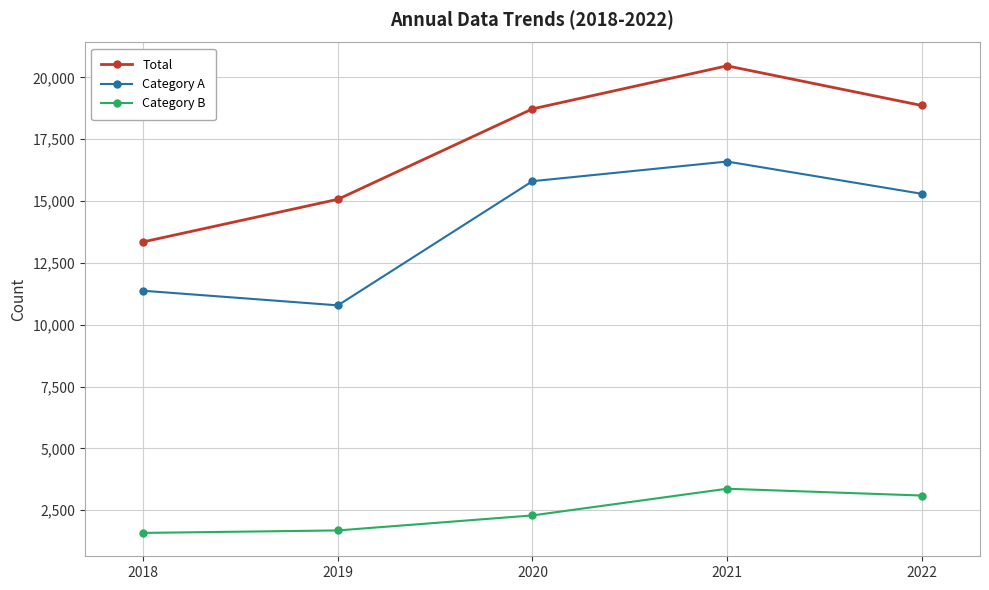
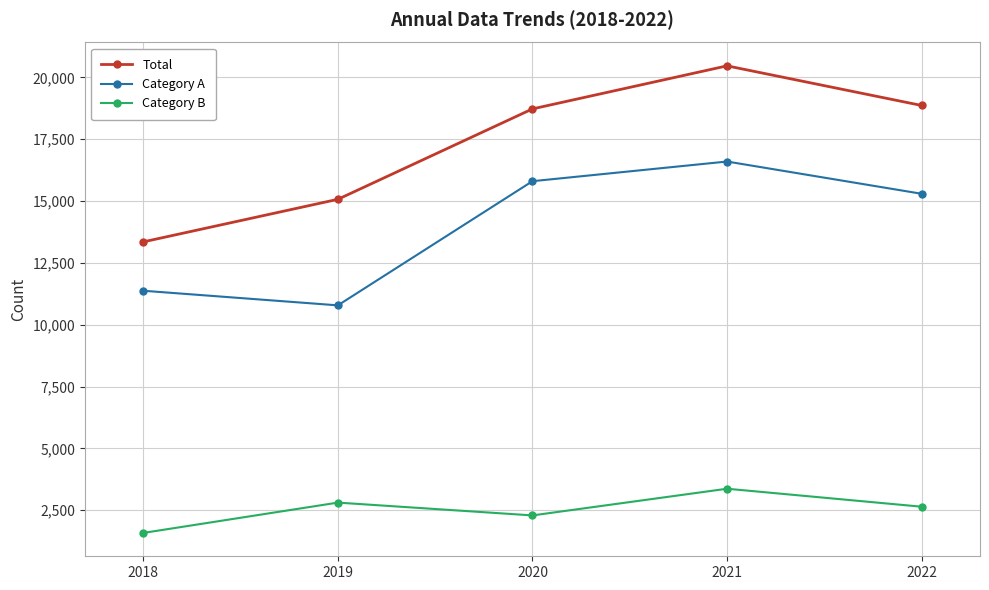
Category B, 2019: 1,700 -> 2,800
Category B, 2022: 3,100 -> 2,600
